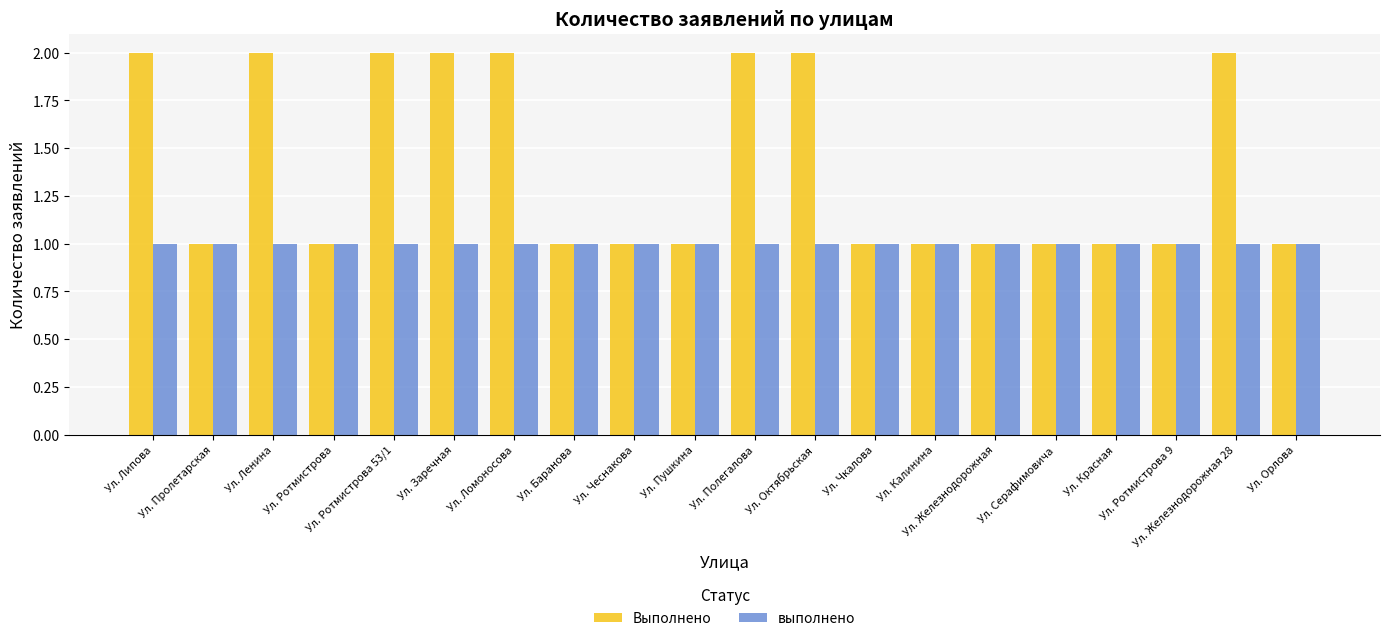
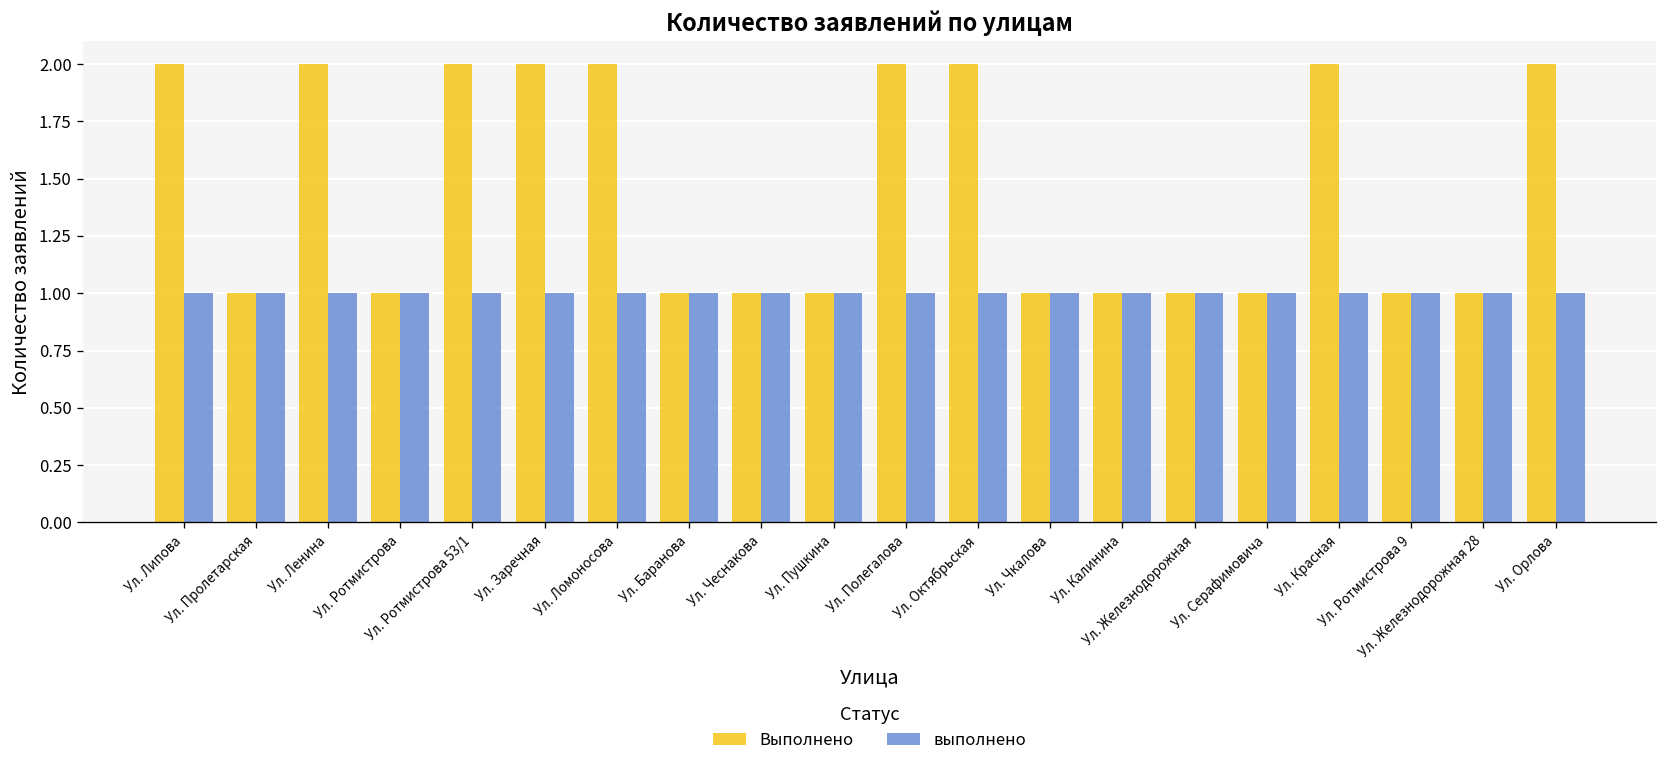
Выполнено, Ул. Красная: 1 -> 2
Выполнено, Ул. Железнодорожная 28: 2 -> 1
Выполнено, Ул. Орлова: 1 -> 2
